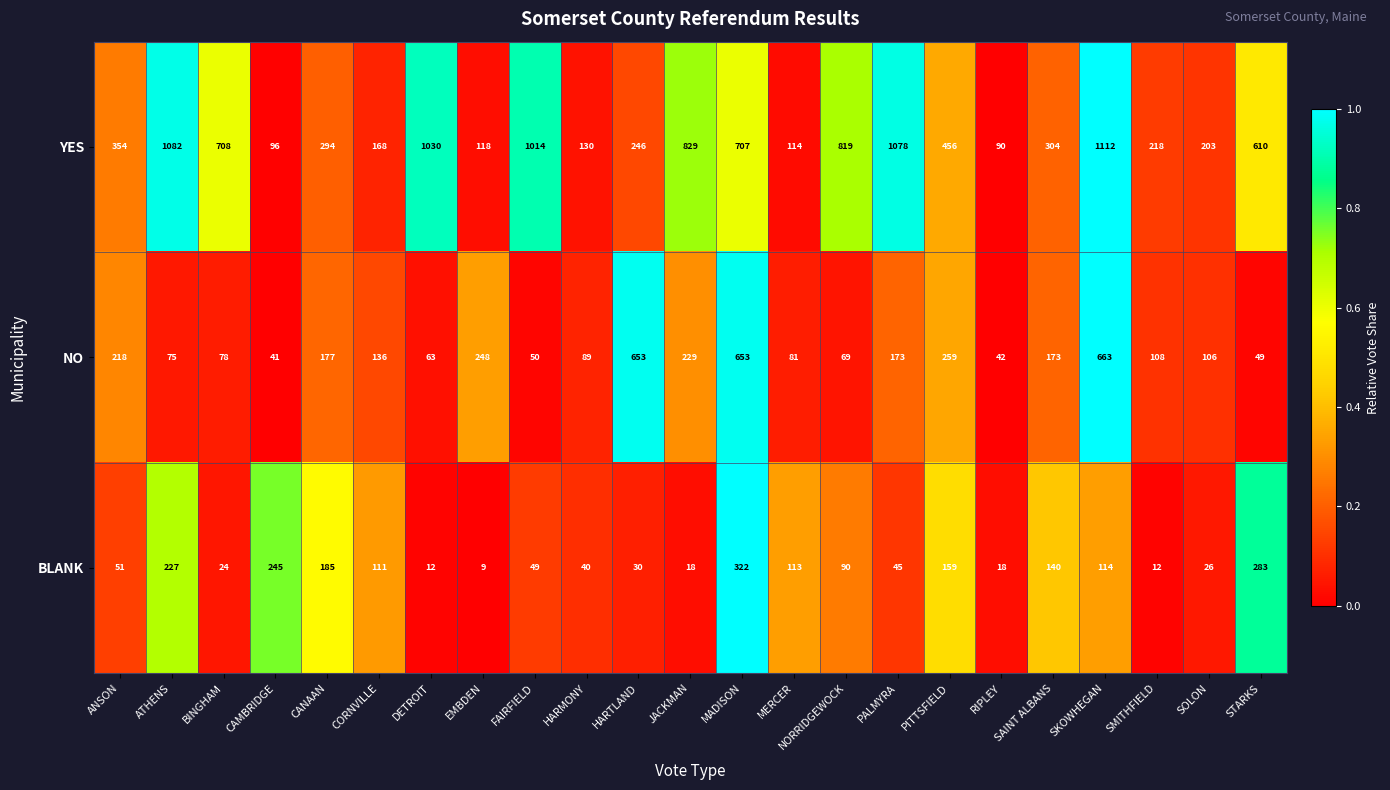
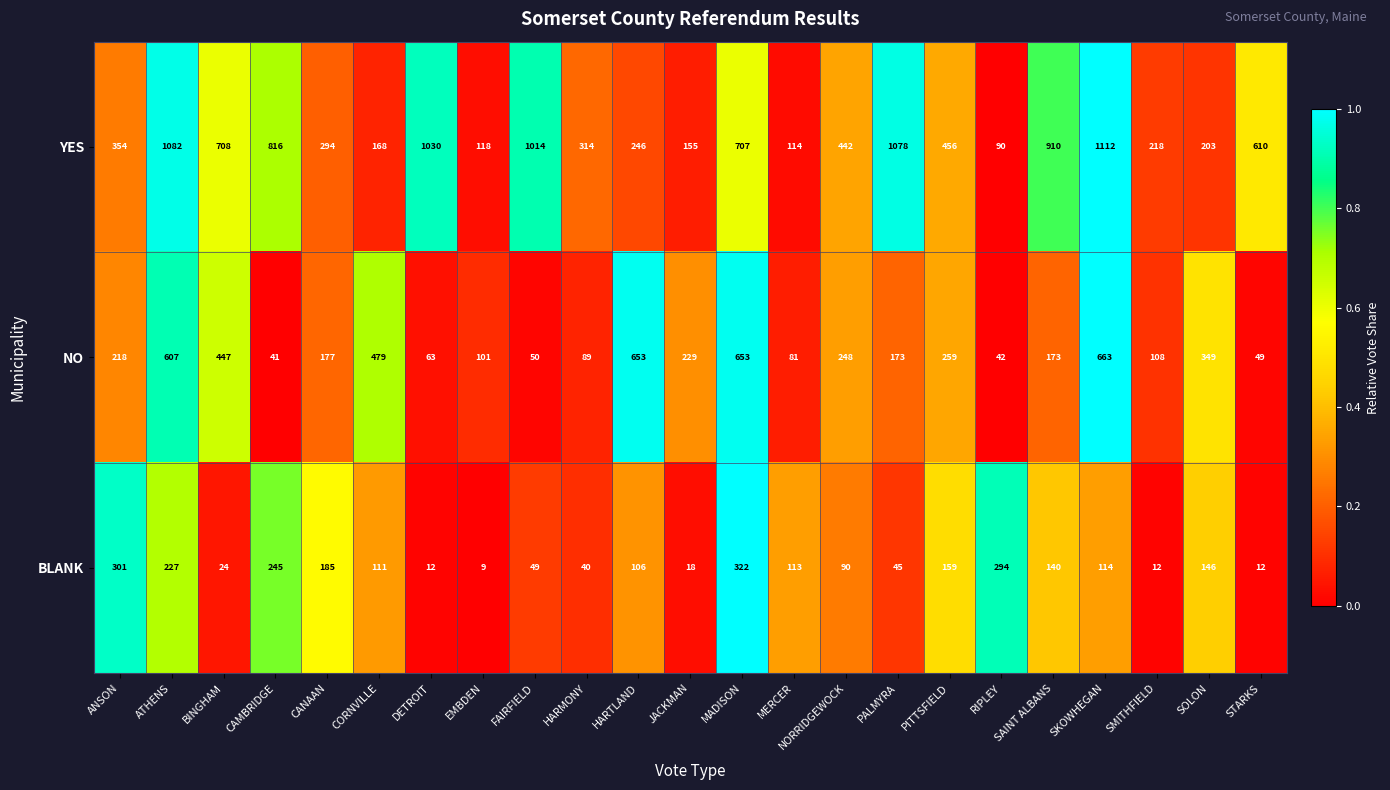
YES, CAMBRIDGE: 96 -> 816
YES, HARMONY: 130 -> 314
YES, JACKMAN: 829 -> 155
YES, NORRIDGEWOCK: 819 -> 442
YES, SAINT ALBANS: 304 -> 910
NO, ATHENS: 75 -> 607
NO, BINGHAM: 78 -> 447
NO, CORNVILLE: 136 -> 479
NO, EMBDEN: 248 -> 101
NO, NORRIDGEWOCK: 69 -> 248
NO, SOLON: 106 -> 349
BLANK, ANSON: 51 -> 301
BLANK, HARTLAND: 30 -> 106
BLANK, RIPLEY: 18 -> 294
BLANK, SOLON: 26 -> 146
BLANK, STARKS: 283 -> 12
